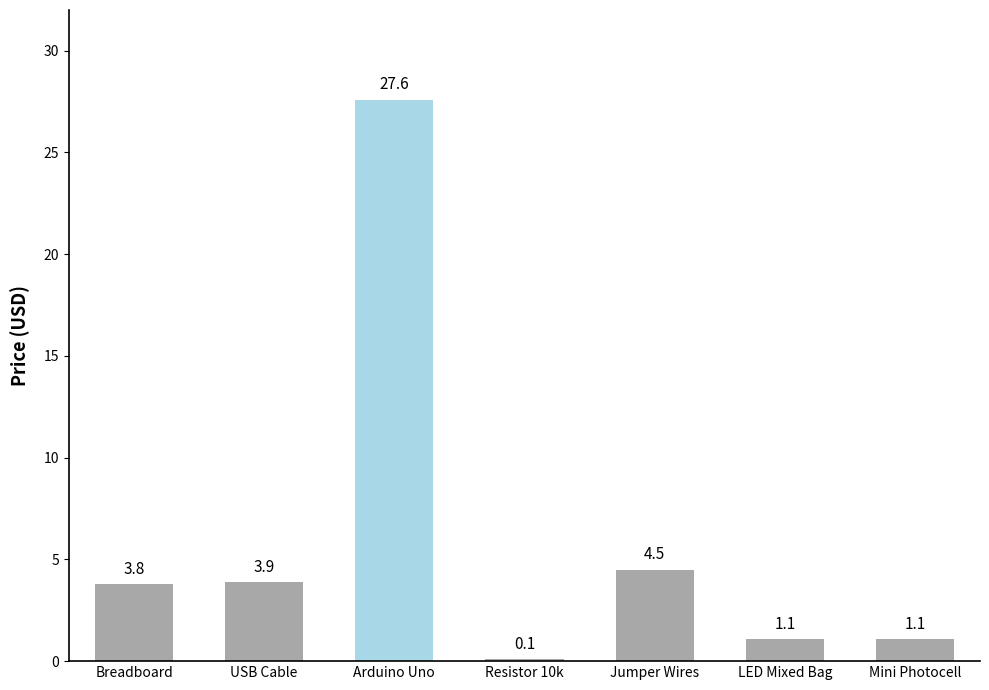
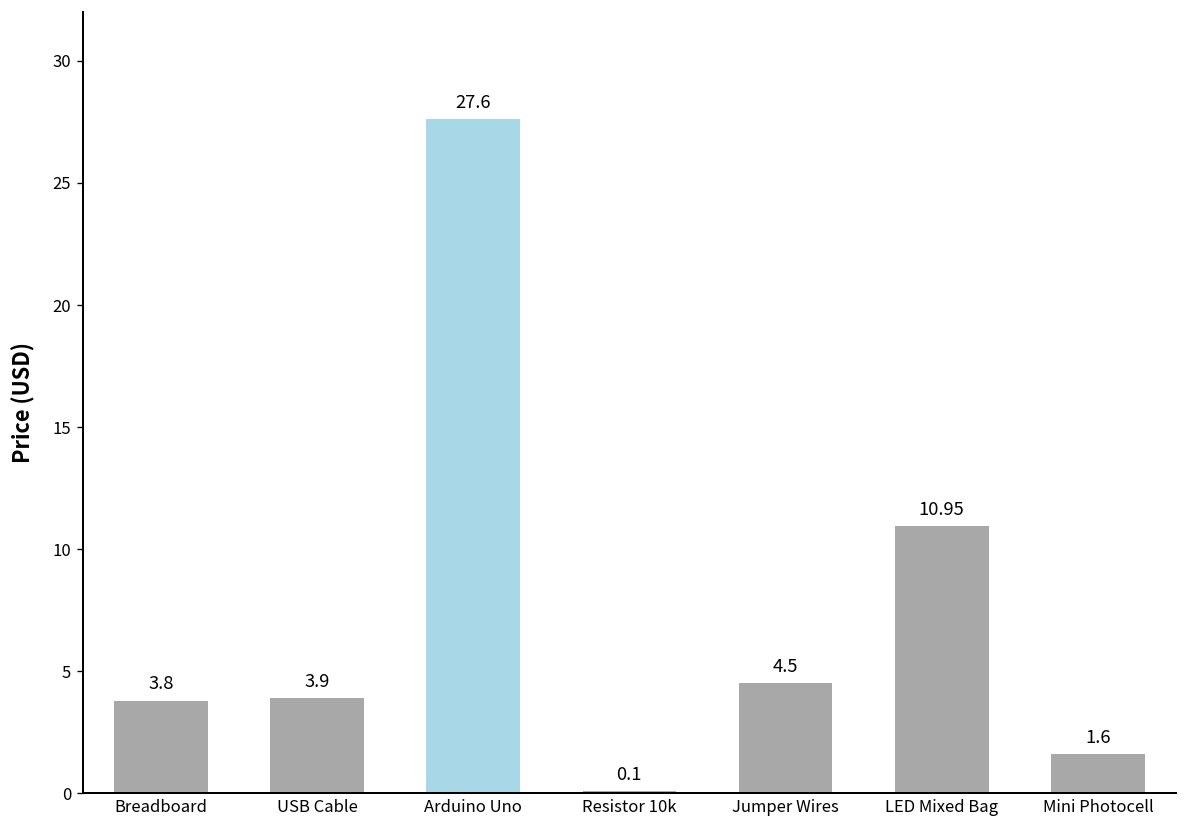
LED Mixed Bag: 1.1 -> 10.95
Mini Photocell: 1.1 -> 1.6
